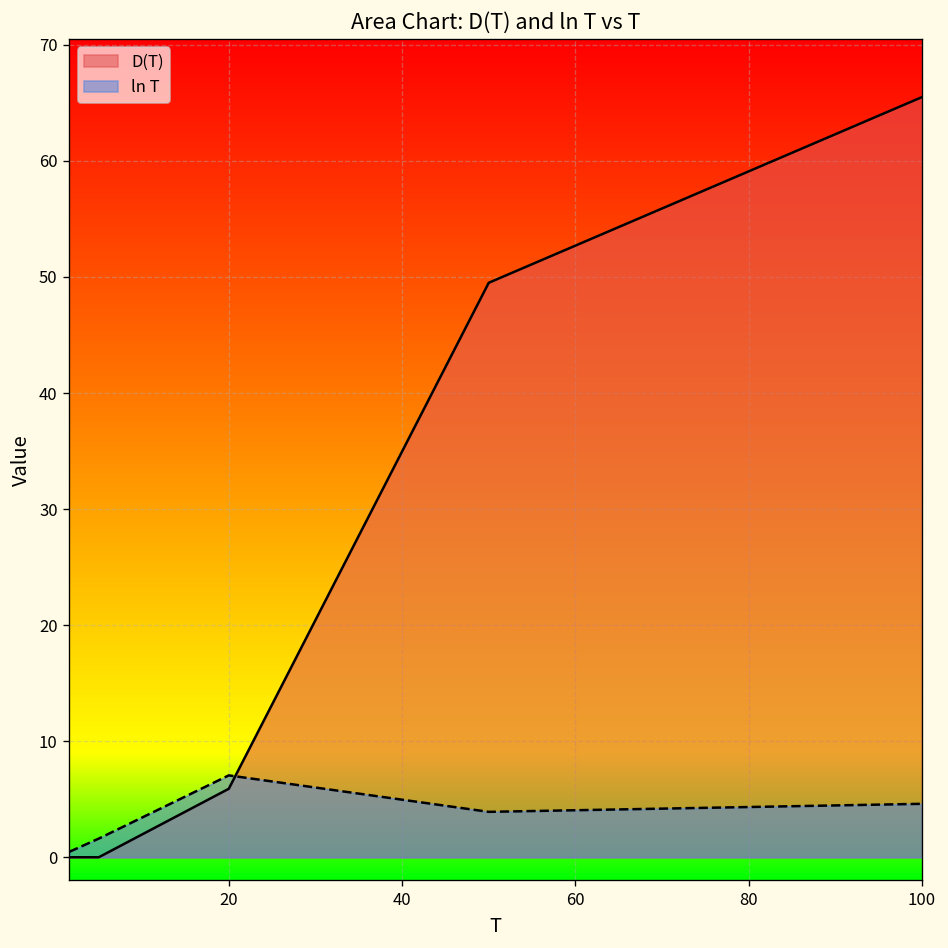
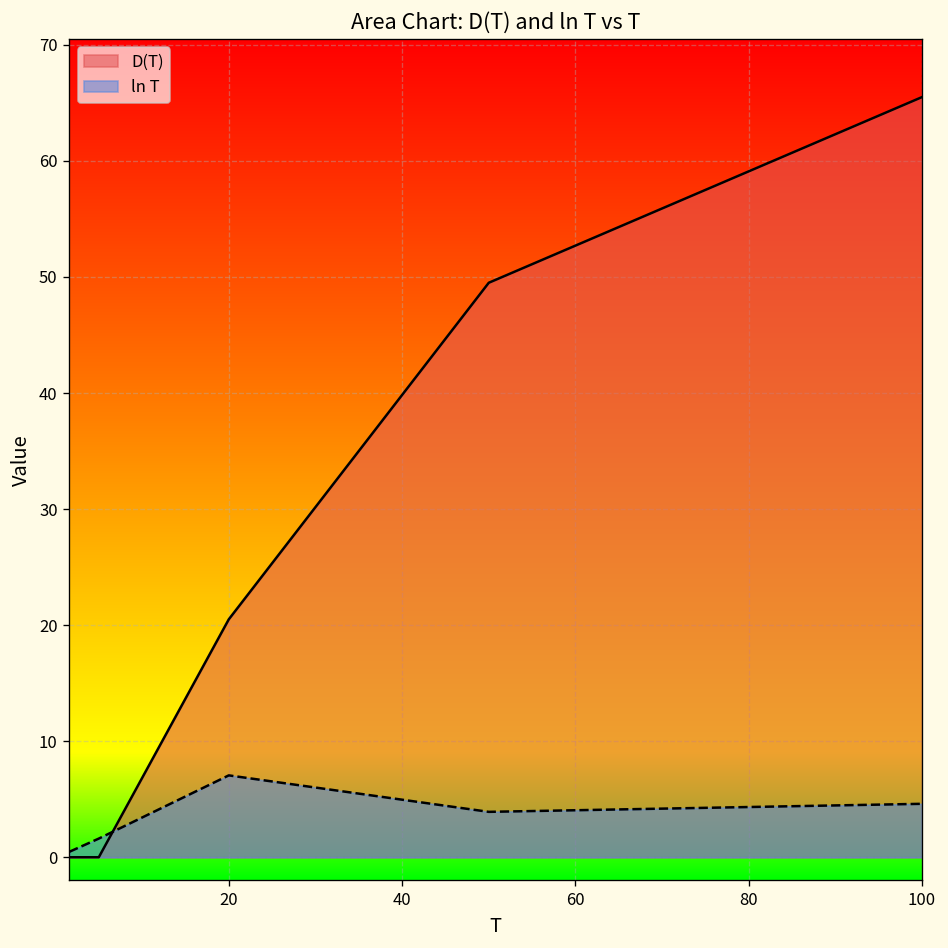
D(T), 20: 6 -> 21
